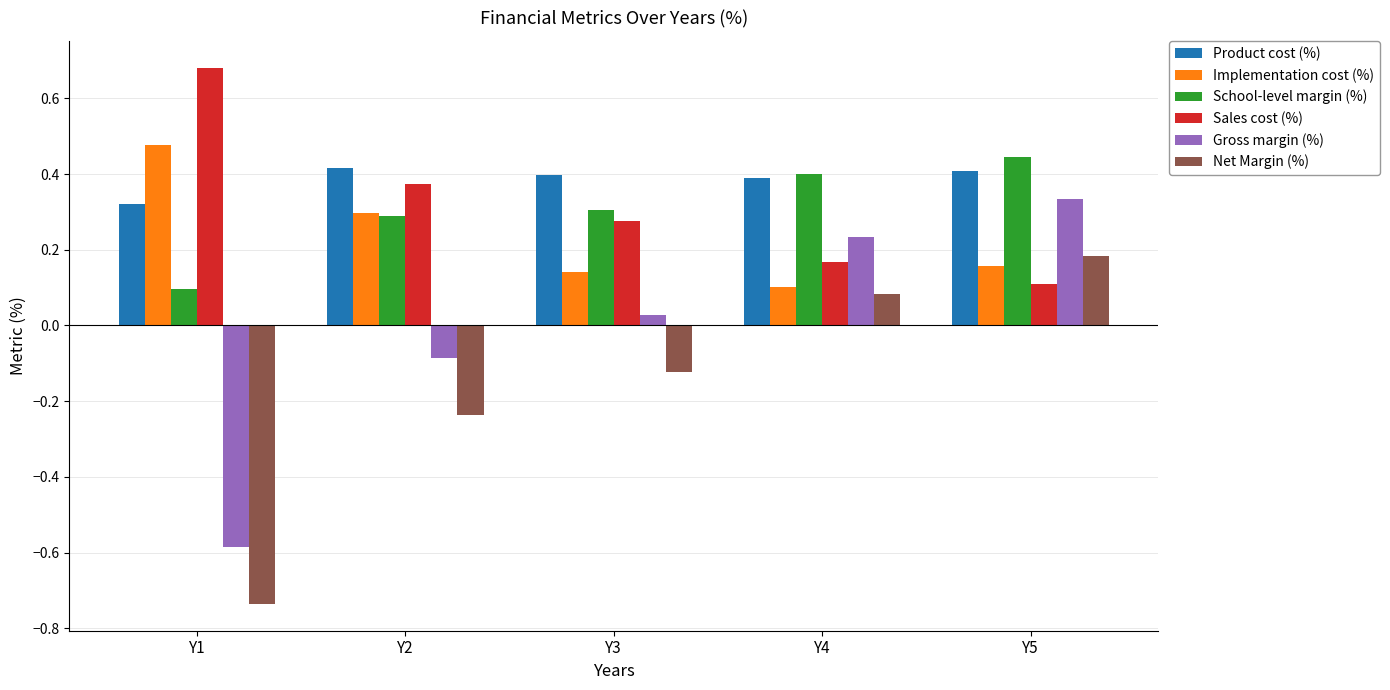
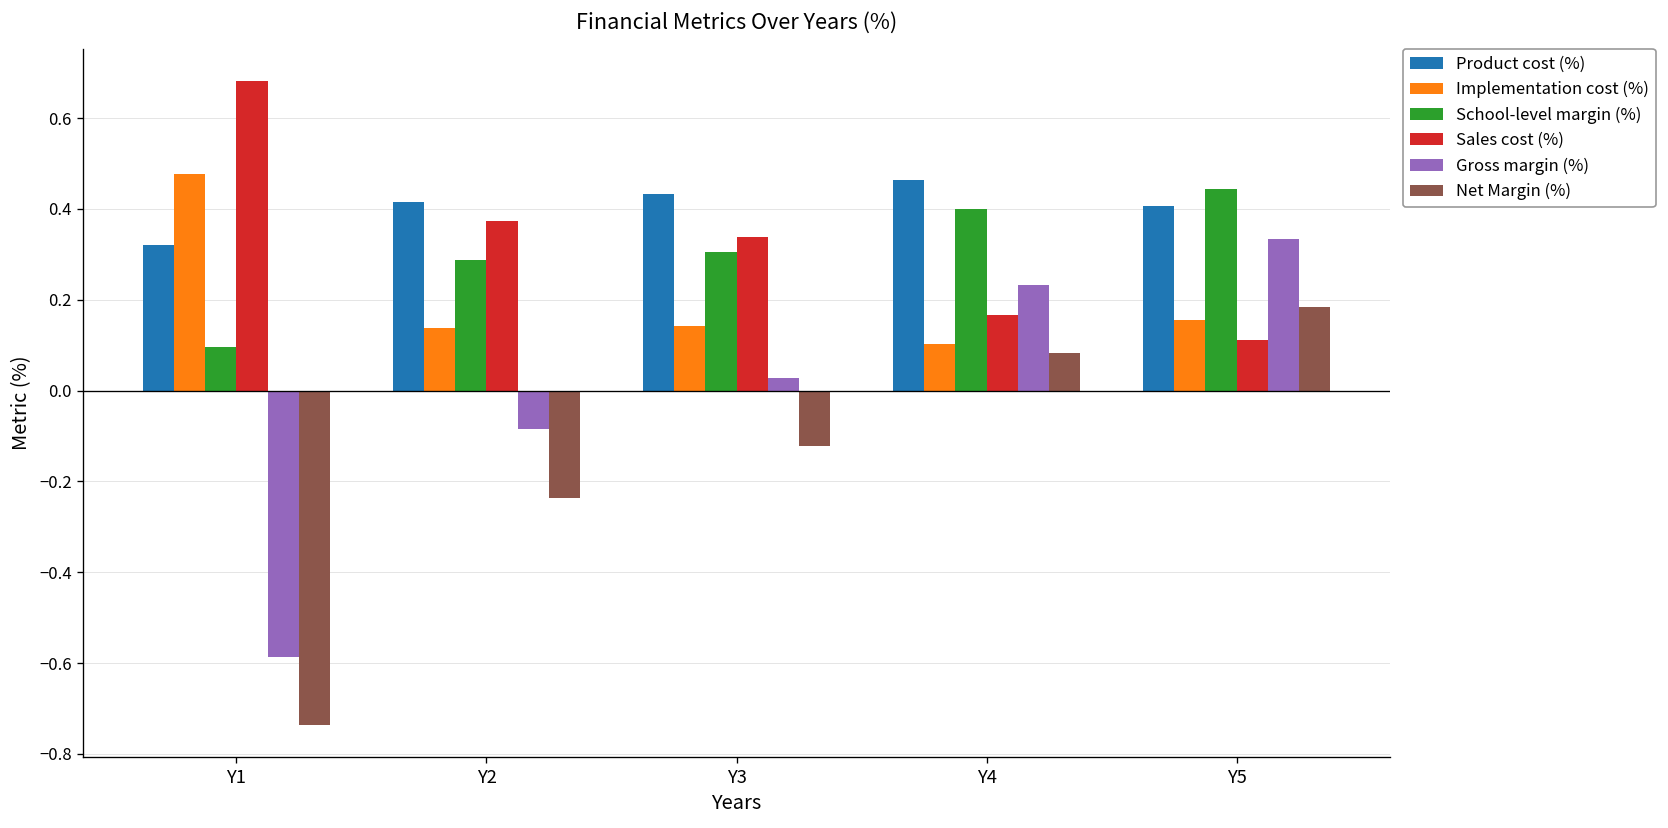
Implementation cost (%), Y2: 0.30 -> 0.14
Product cost (%), Y3: 0.40 -> 0.43
Sales cost (%), Y3: 0.28 -> 0.34
Product cost (%), Y4: 0.39 -> 0.46
